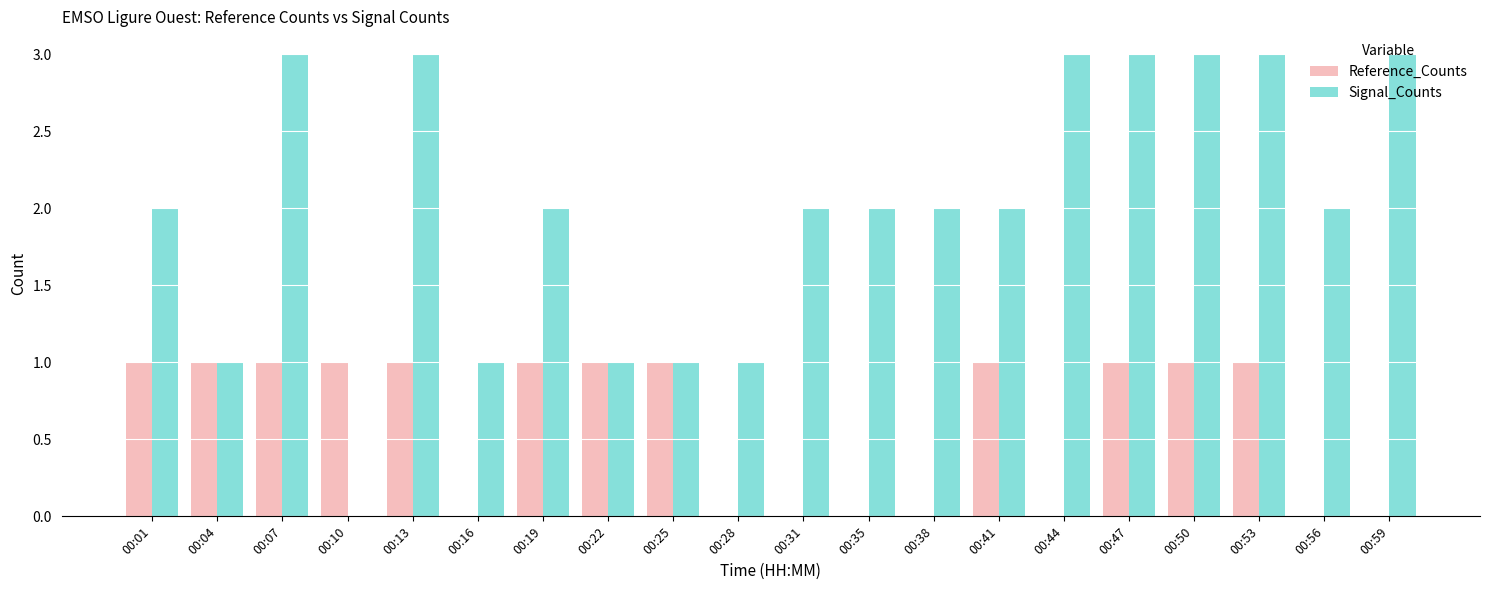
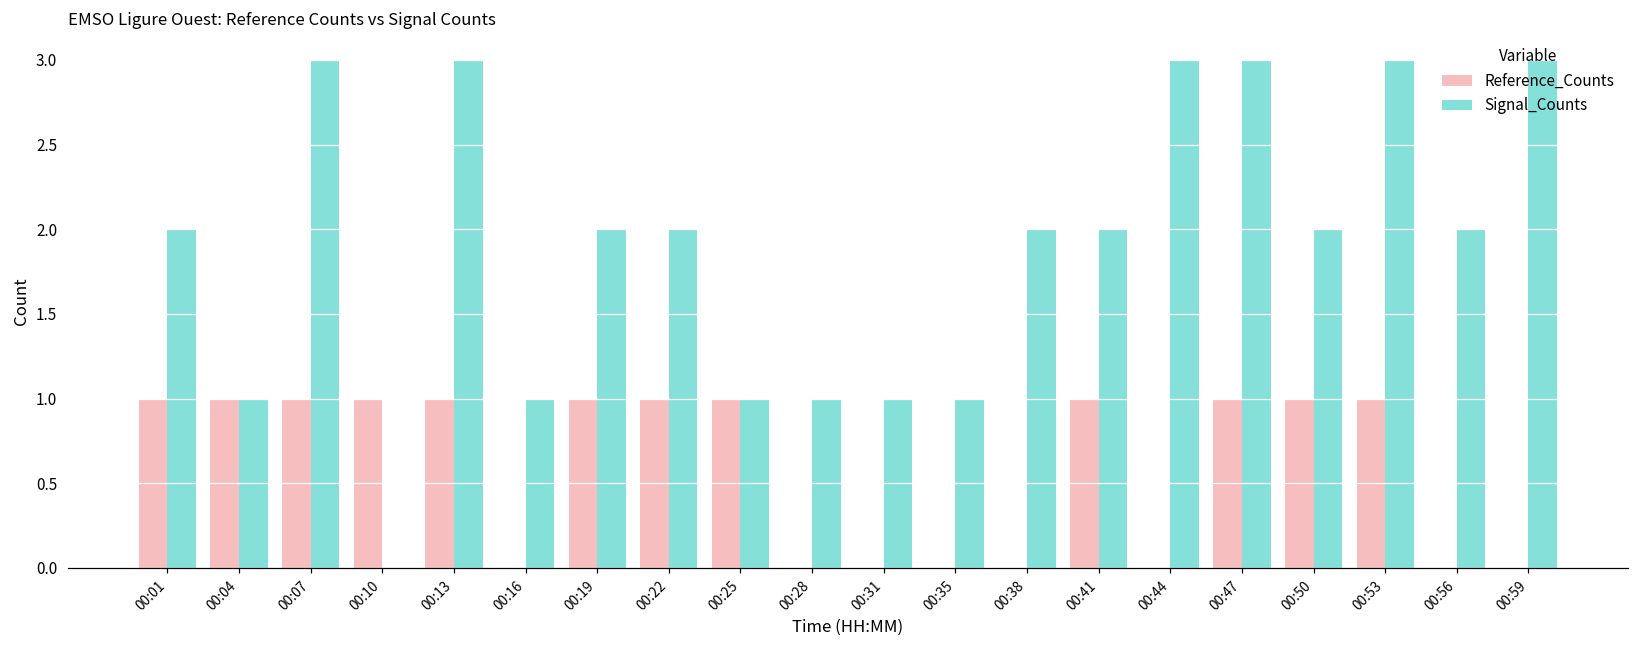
Signal_Counts, 00:22: 1.00 -> 2.00
Signal_Counts, 00:31: 2.00 -> 1.00
Signal_Counts, 00:35: 2.00 -> 1.00
Signal_Counts, 00:50: 3.00 -> 2.00
